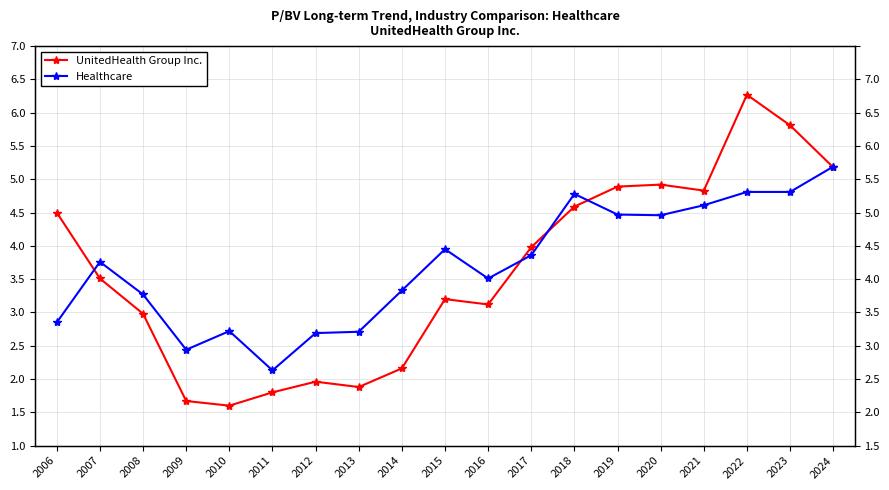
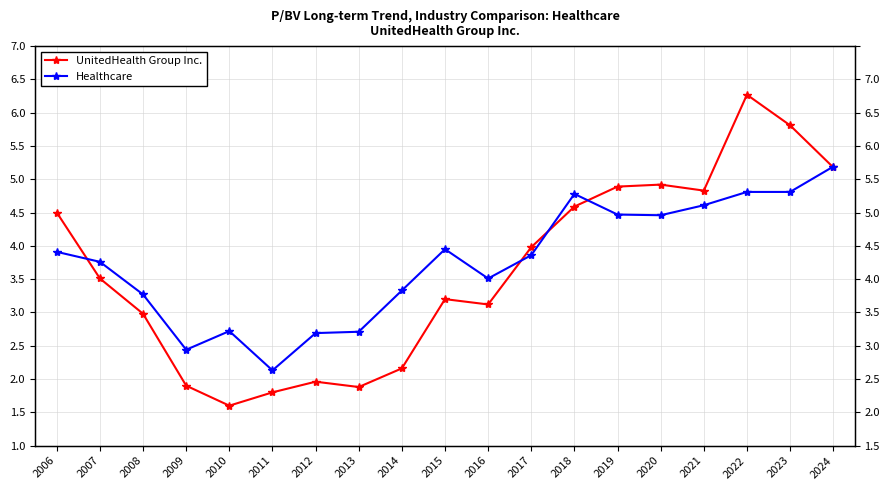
Healthcare, 2006: 2.9 -> 3.9
UnitedHealth Group Inc., 2009: 1.7 -> 1.9
